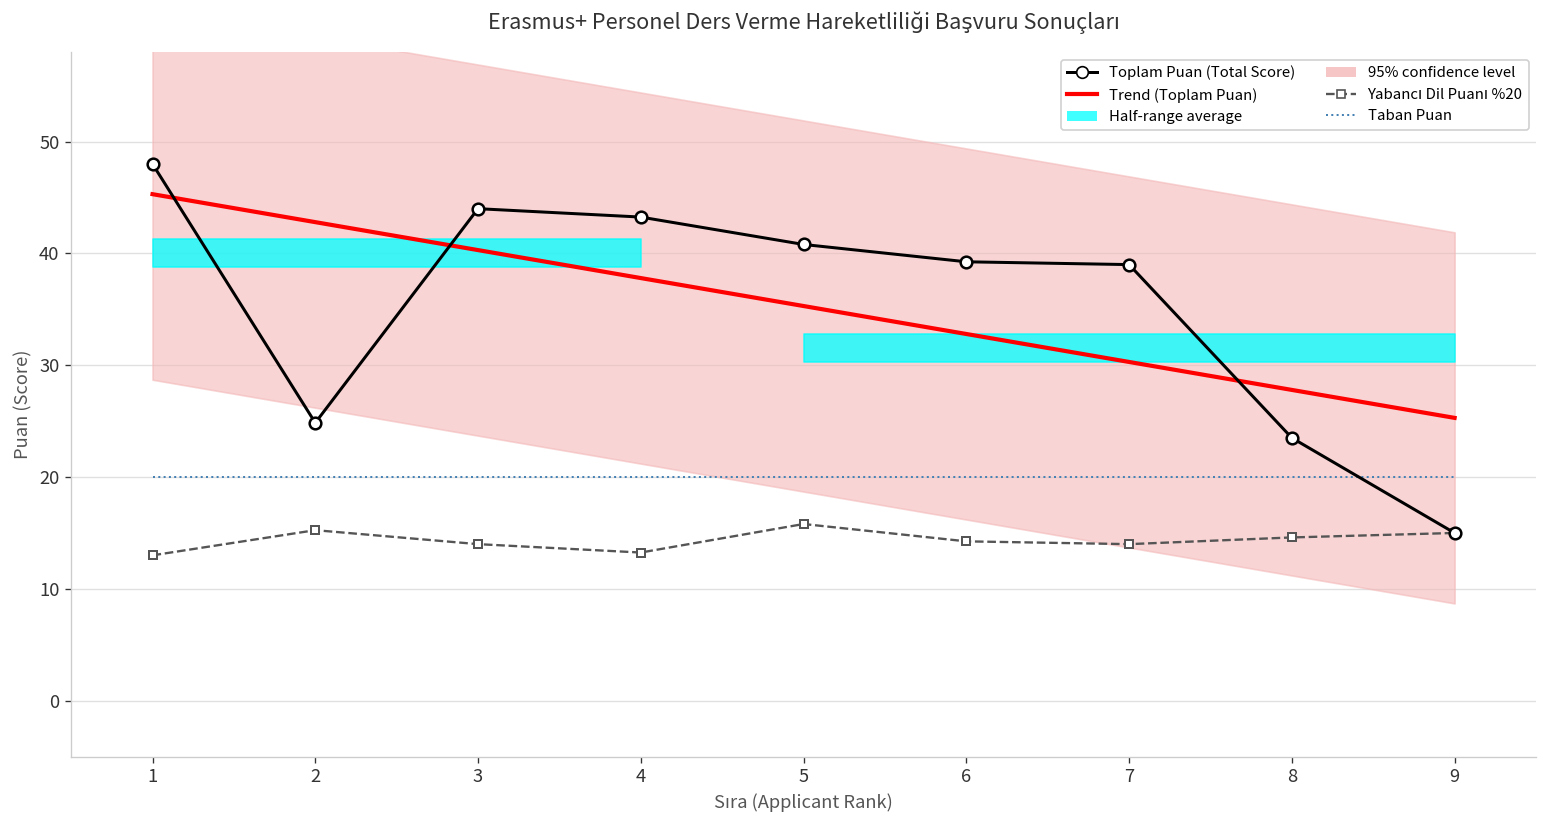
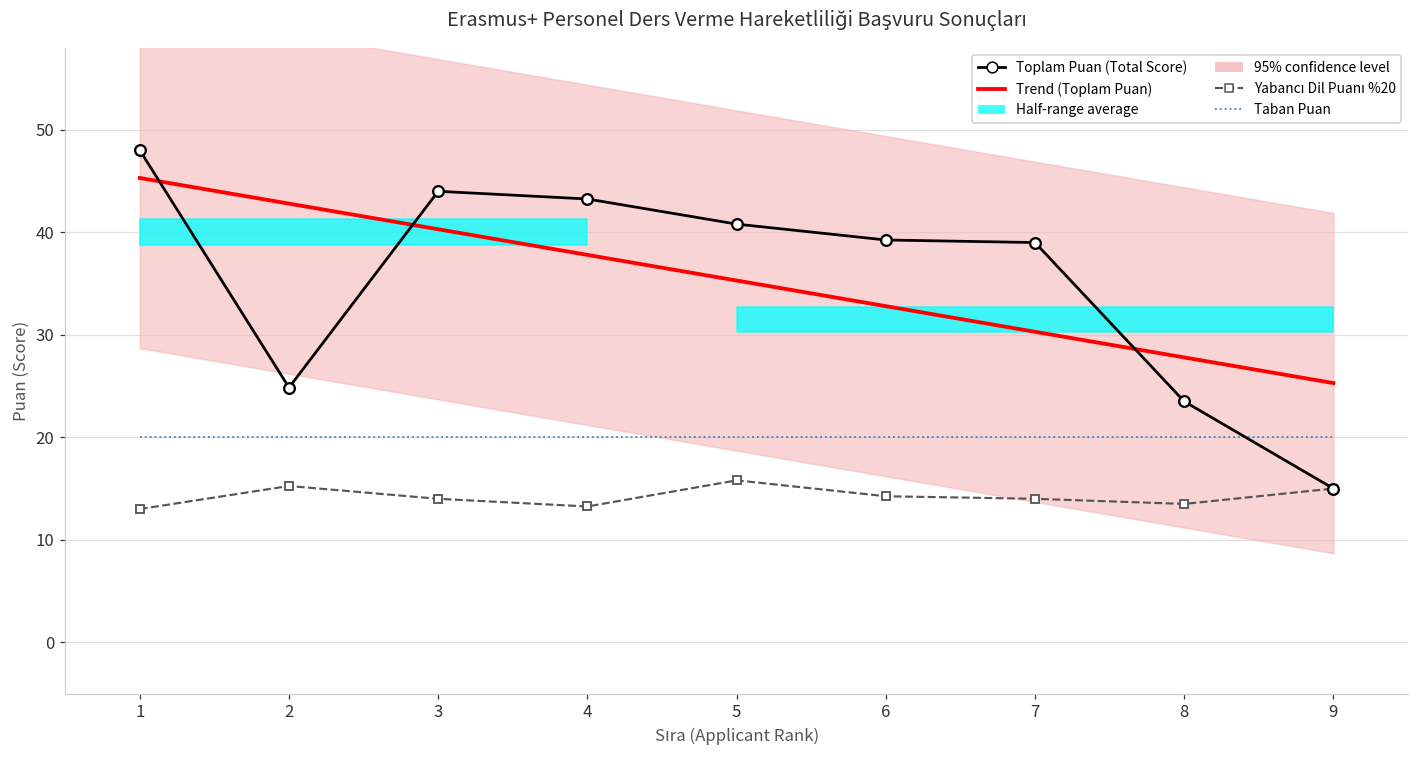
Yabancı Dil Puanı %20, 8: 15 -> 14
